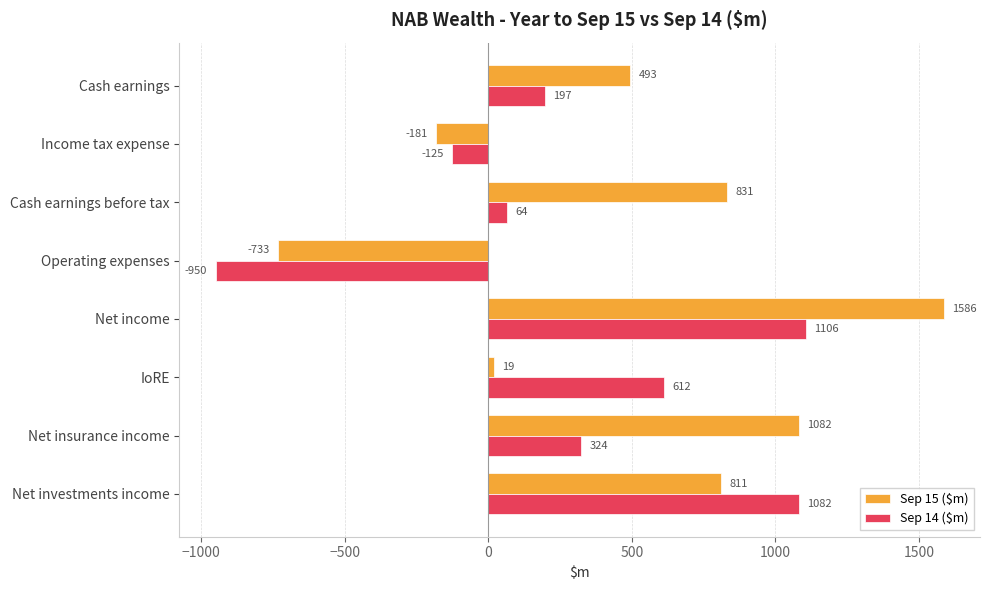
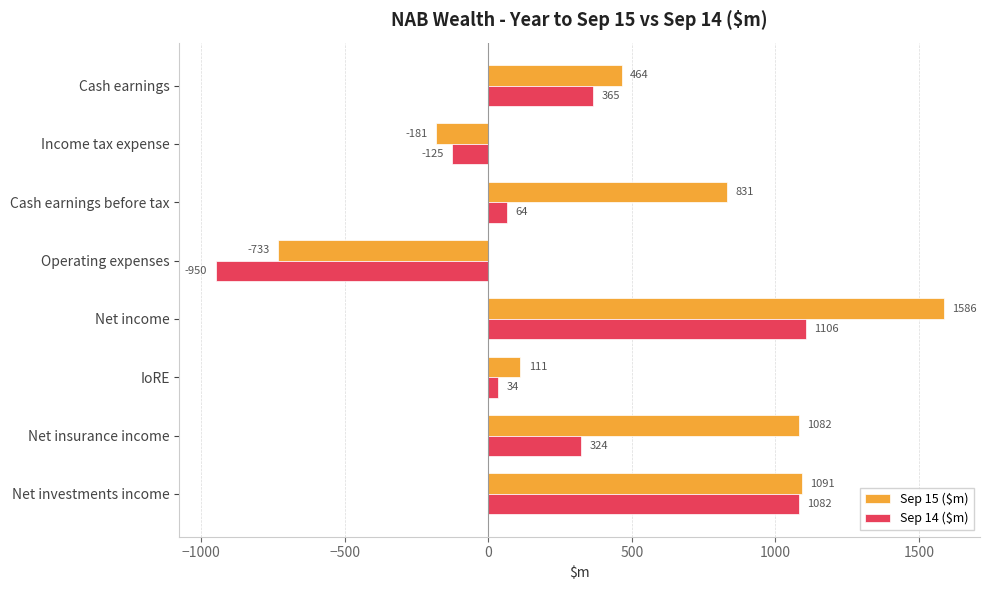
Sep 15 ($m), Cash earnings: 493 -> 464
Sep 14 ($m), Cash earnings: 197 -> 365
Sep 15 ($m), IoRE: 19 -> 111
Sep 14 ($m), IoRE: 612 -> 34
Sep 15 ($m), Net investments income: 811 -> 1091
